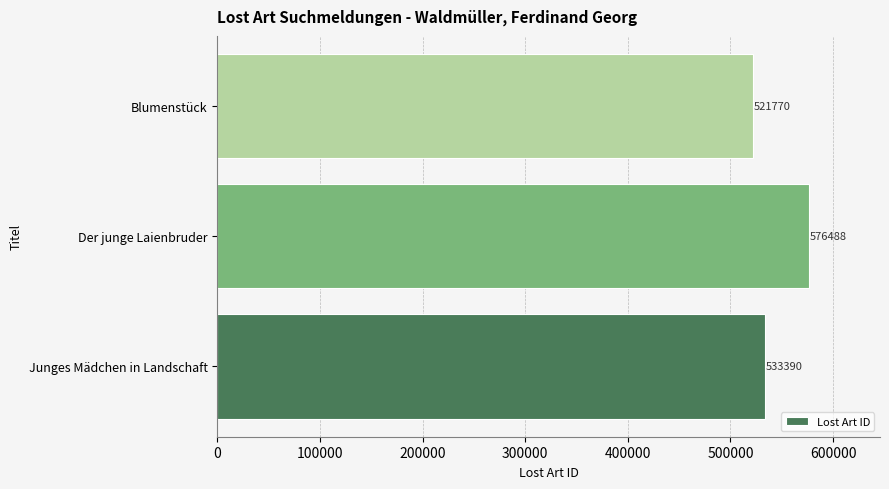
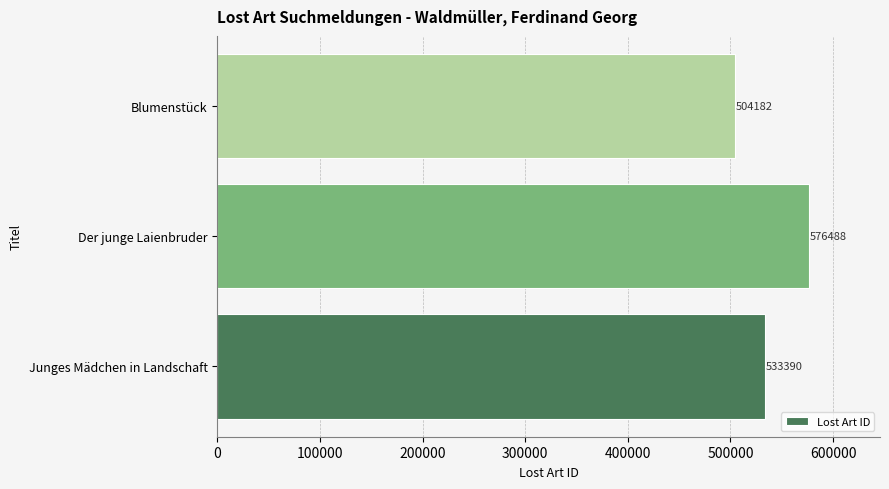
Blumenstück: 521770 -> 504182
